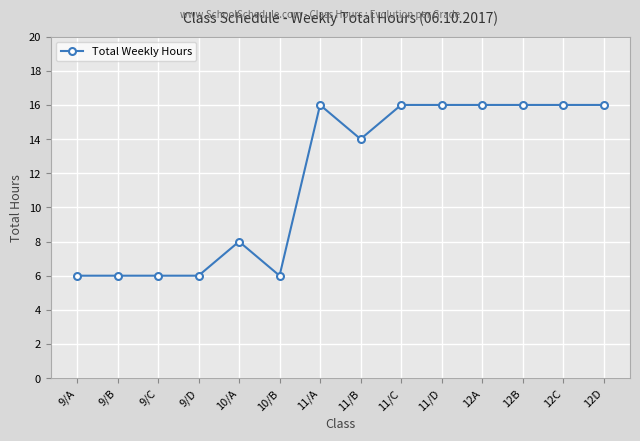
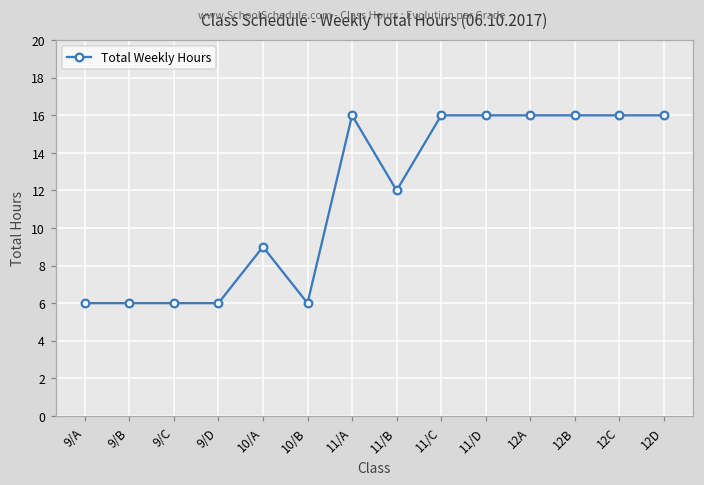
10/A: 8 -> 9
11/B: 14 -> 12
